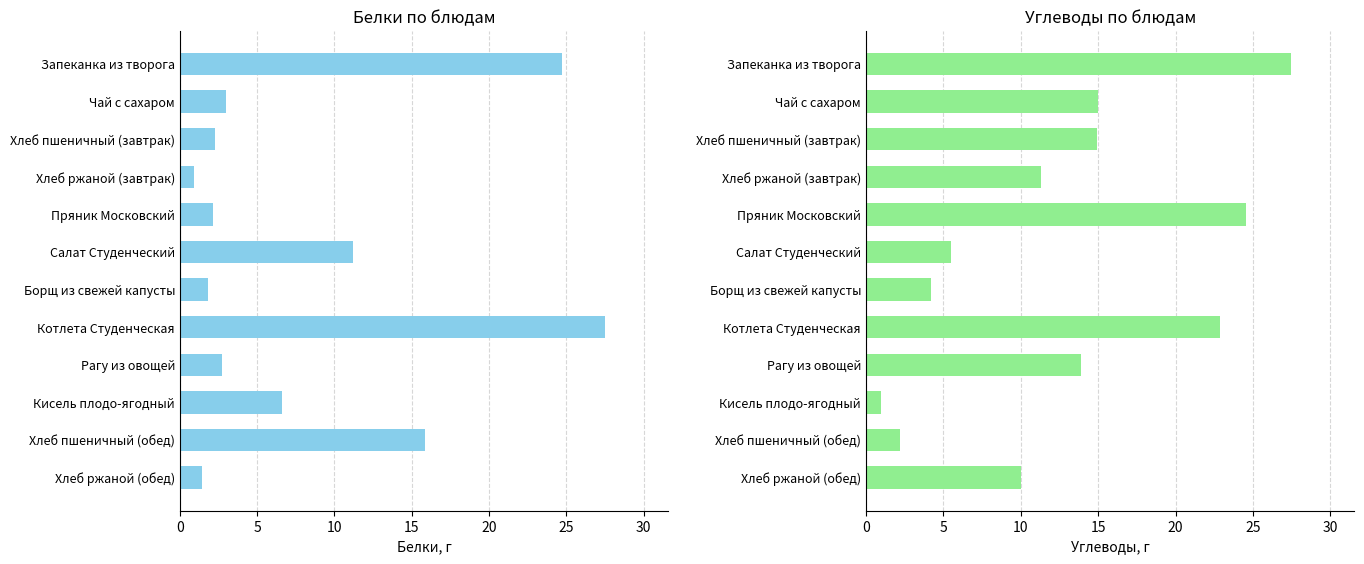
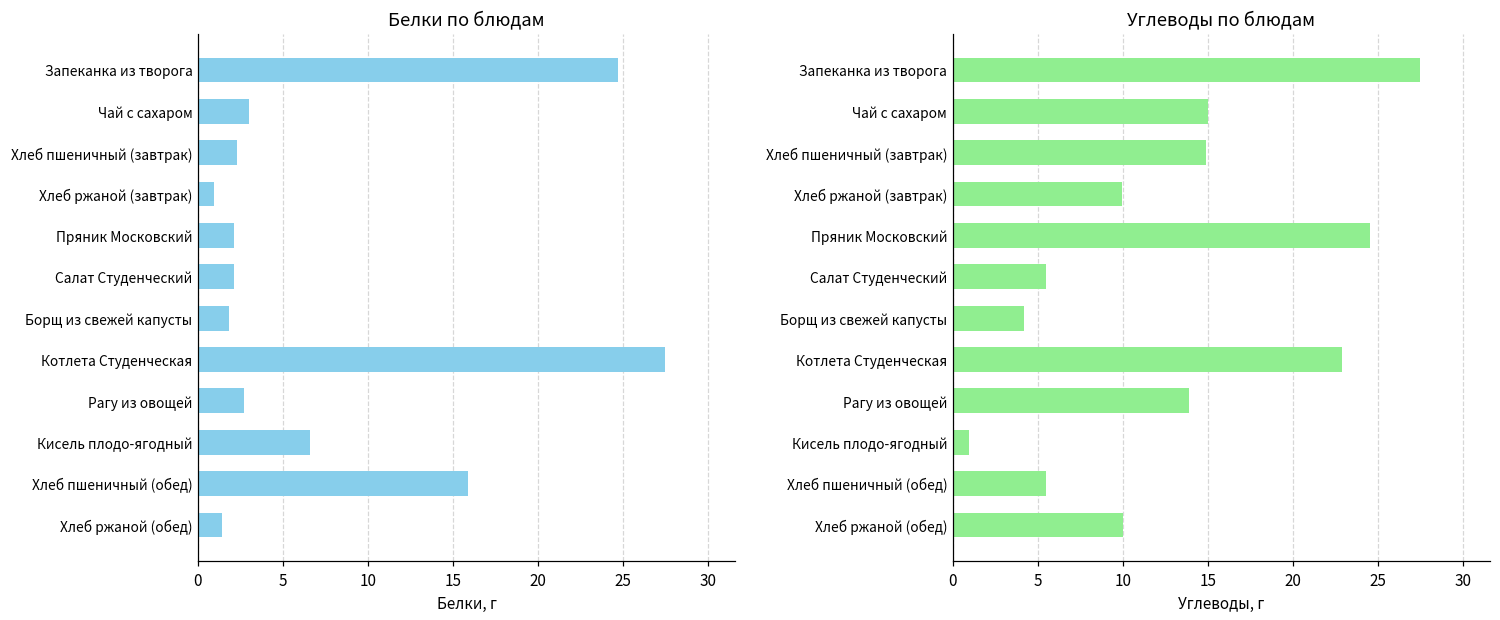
Белки по блюдам, Салат Студенческий: 11.2 -> 2.1
Углеводы по блюдам, Хлеб ржаной (завтрак): 11.3 -> 10.0
Углеводы по блюдам, Хлеб пшеничный (обед): 2.2 -> 5.5
